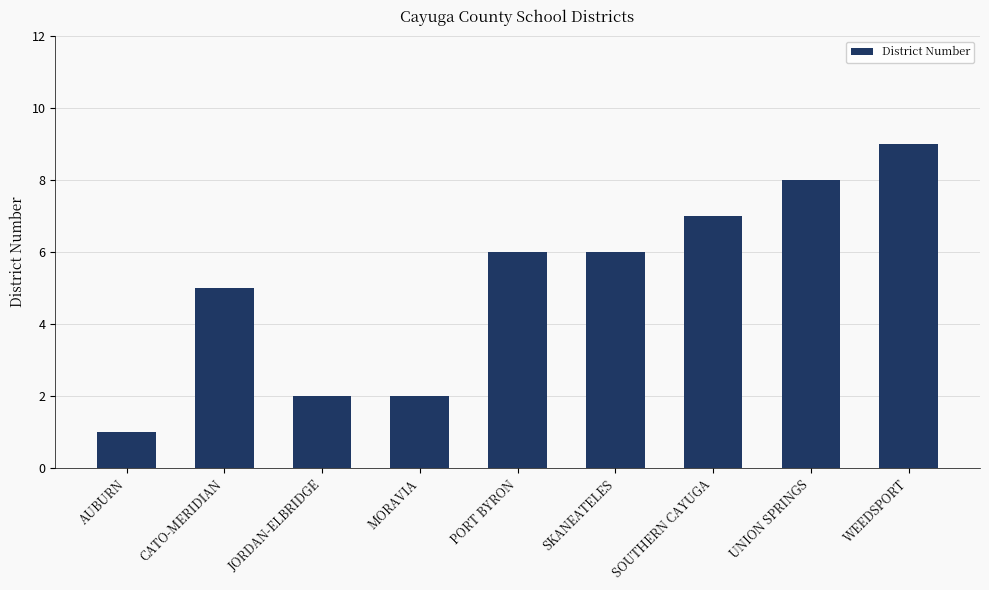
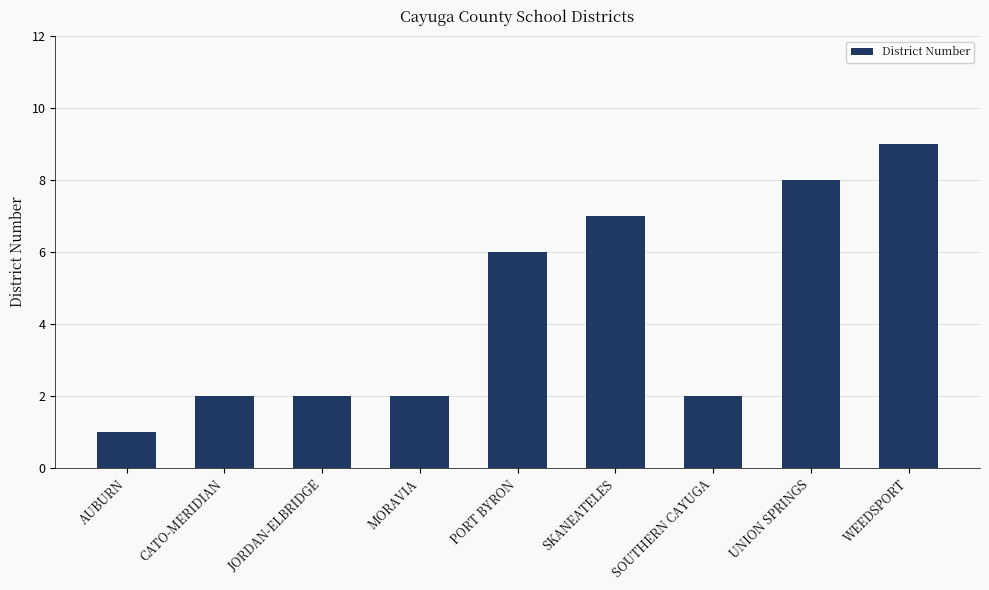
CATO-MERIDIAN: 5 -> 2
SKANEATELES: 6 -> 7
SOUTHERN CAYUGA: 7 -> 2
